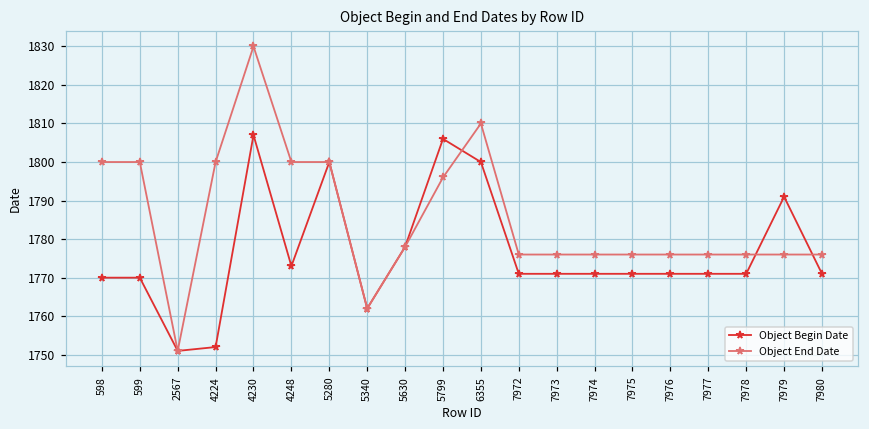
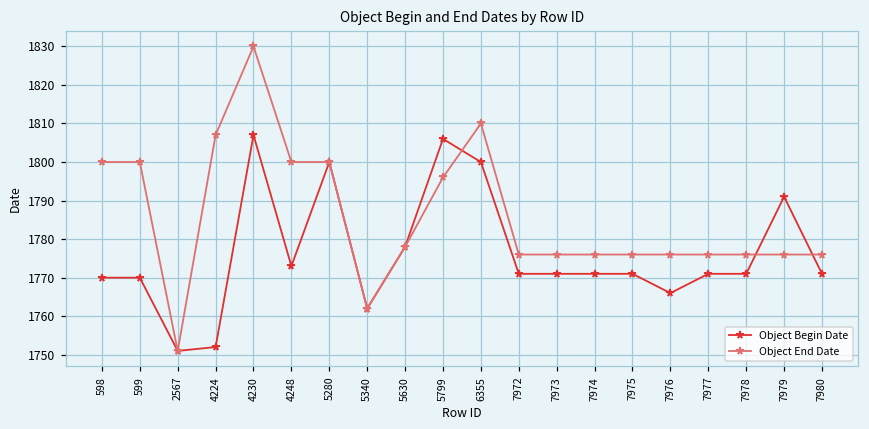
Object End Date, 4224: 1800 -> 1807
Object Begin Date, 7976: 1771 -> 1766
